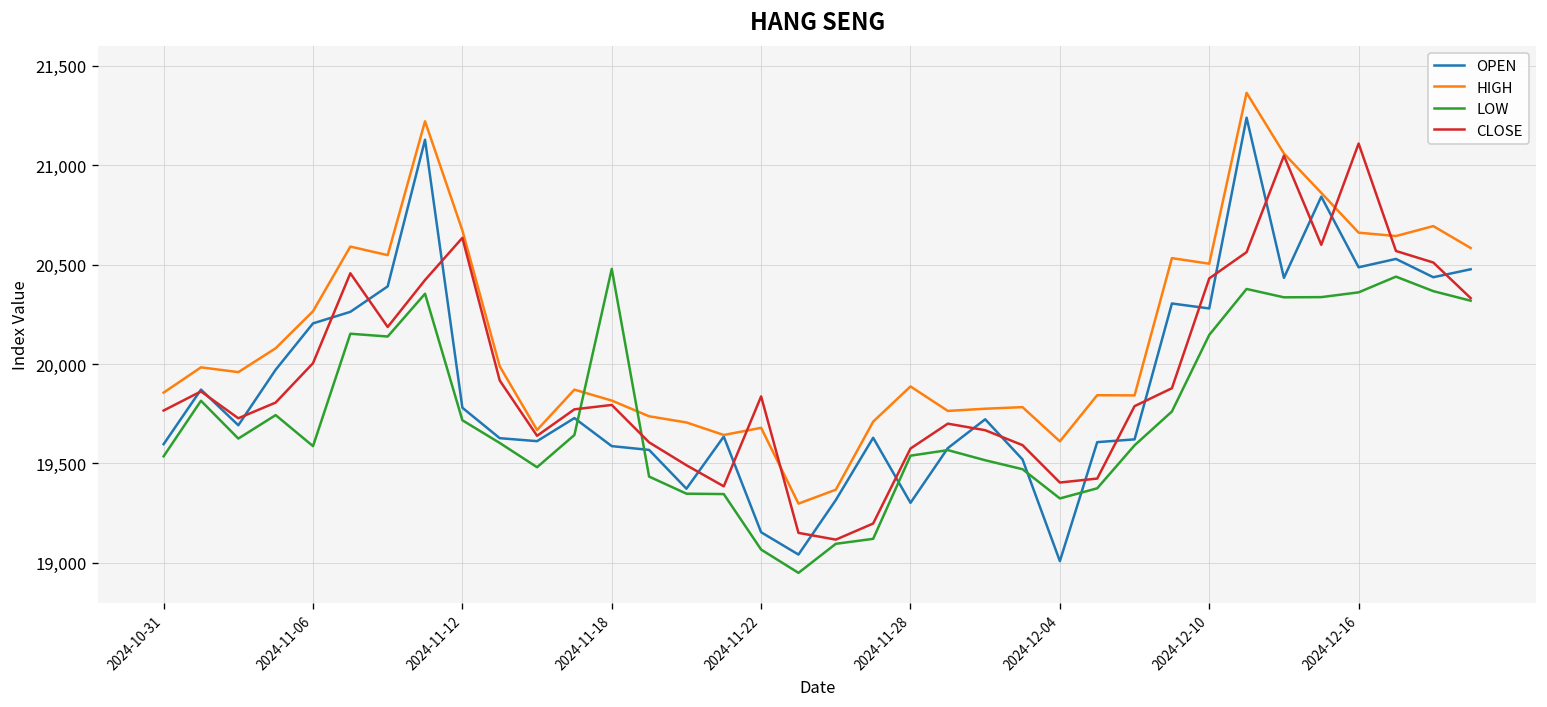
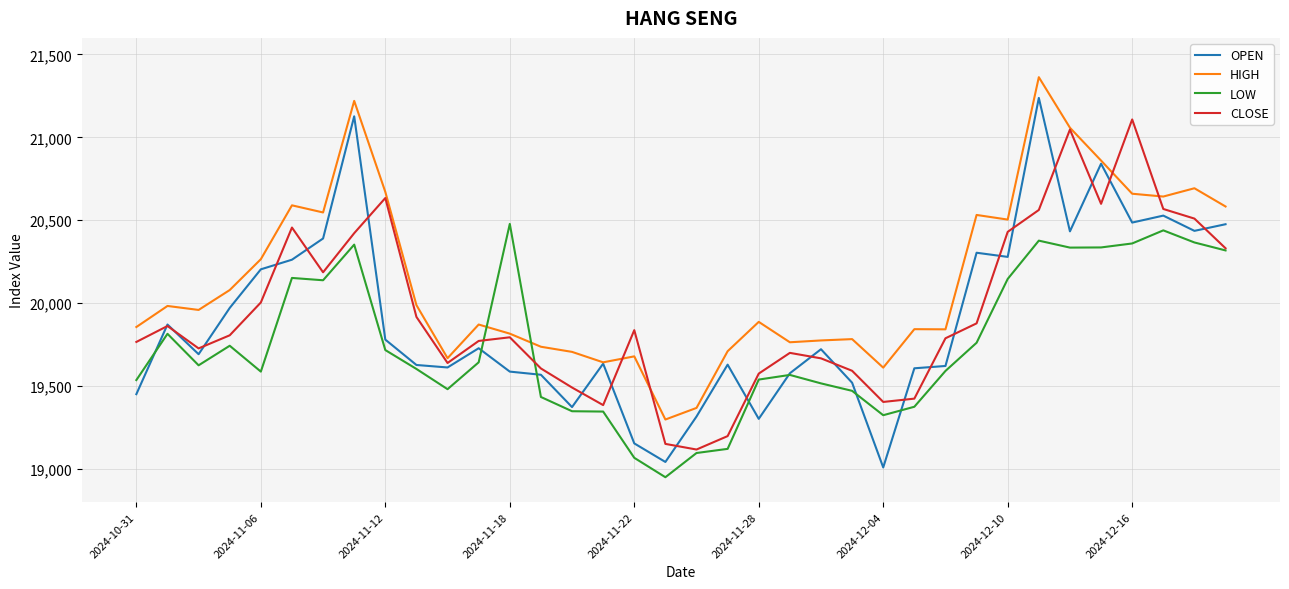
OPEN, 2024-10-31: 19,600 -> 19,450
